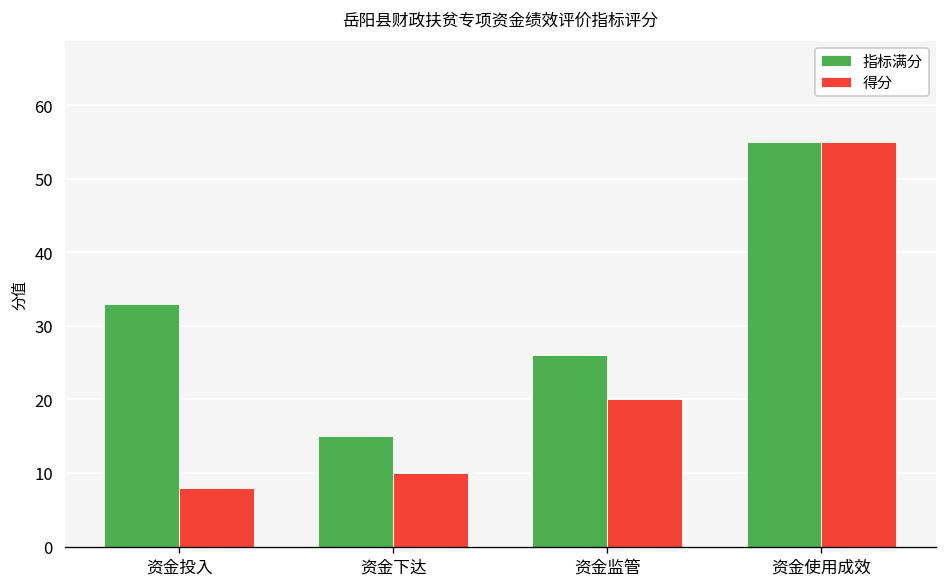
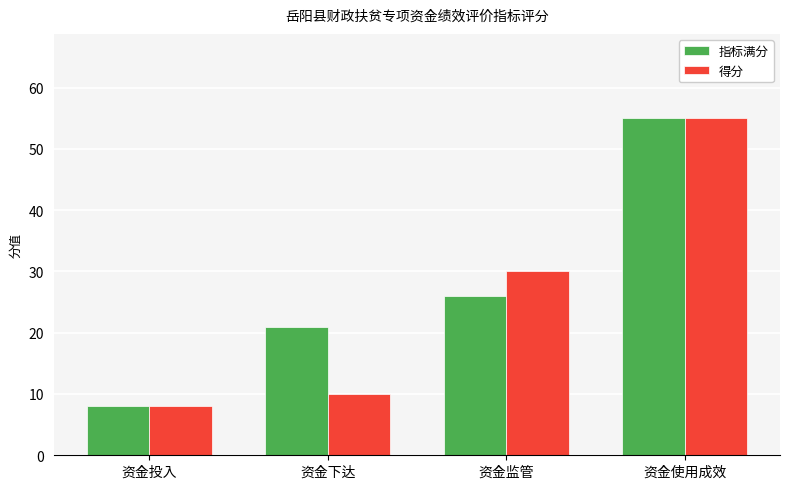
指标满分, 资金投入: 33 -> 8
指标满分, 资金下达: 15 -> 21
得分, 资金监管: 20 -> 30
